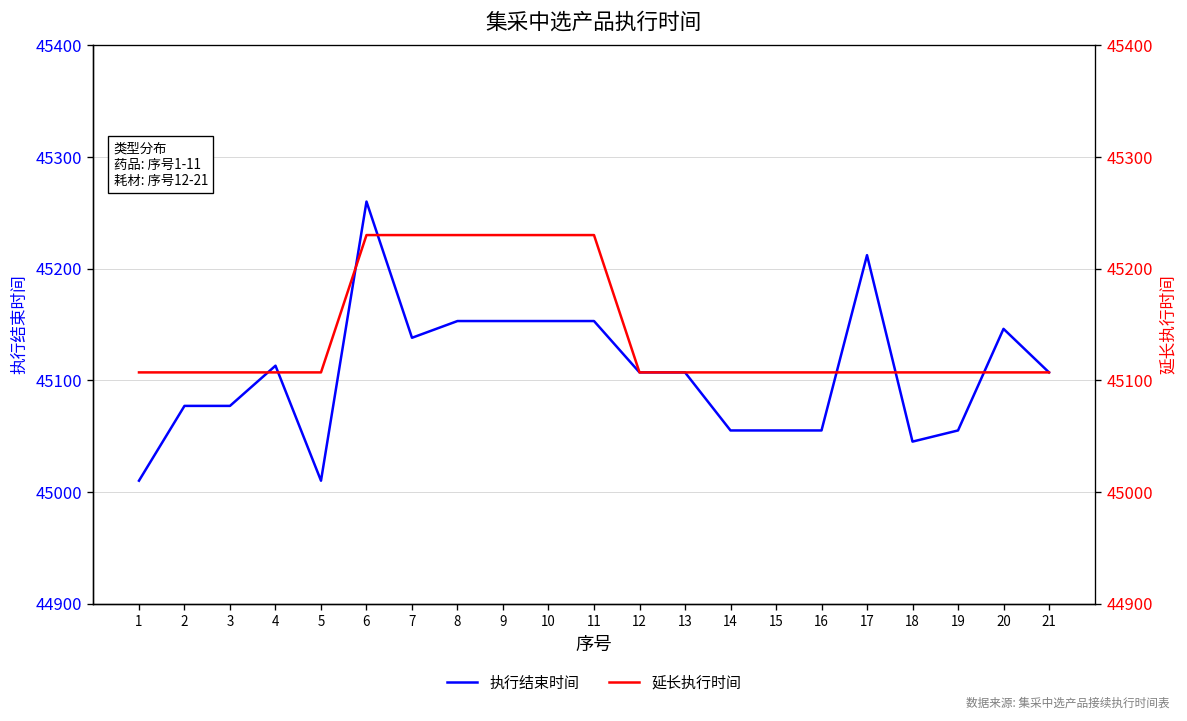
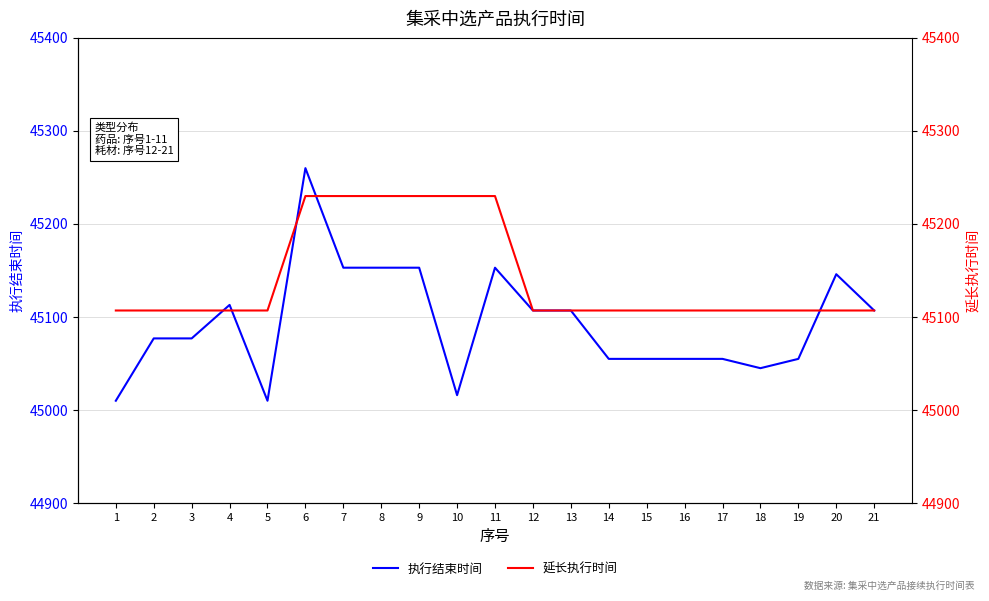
执行结束时间, 7: 45140 -> 45150
执行结束时间, 10: 45150 -> 45020
执行结束时间, 17: 45210 -> 45060
